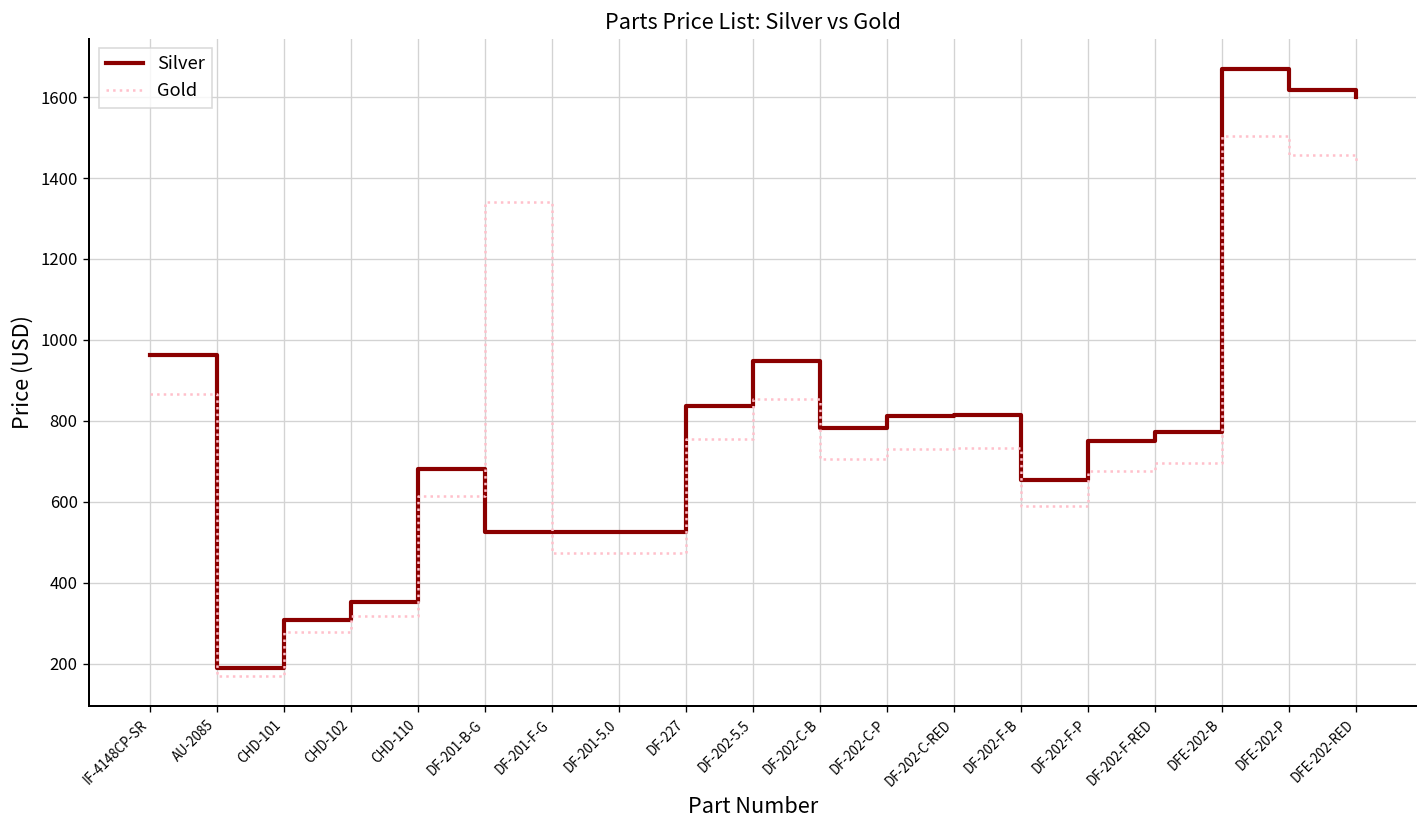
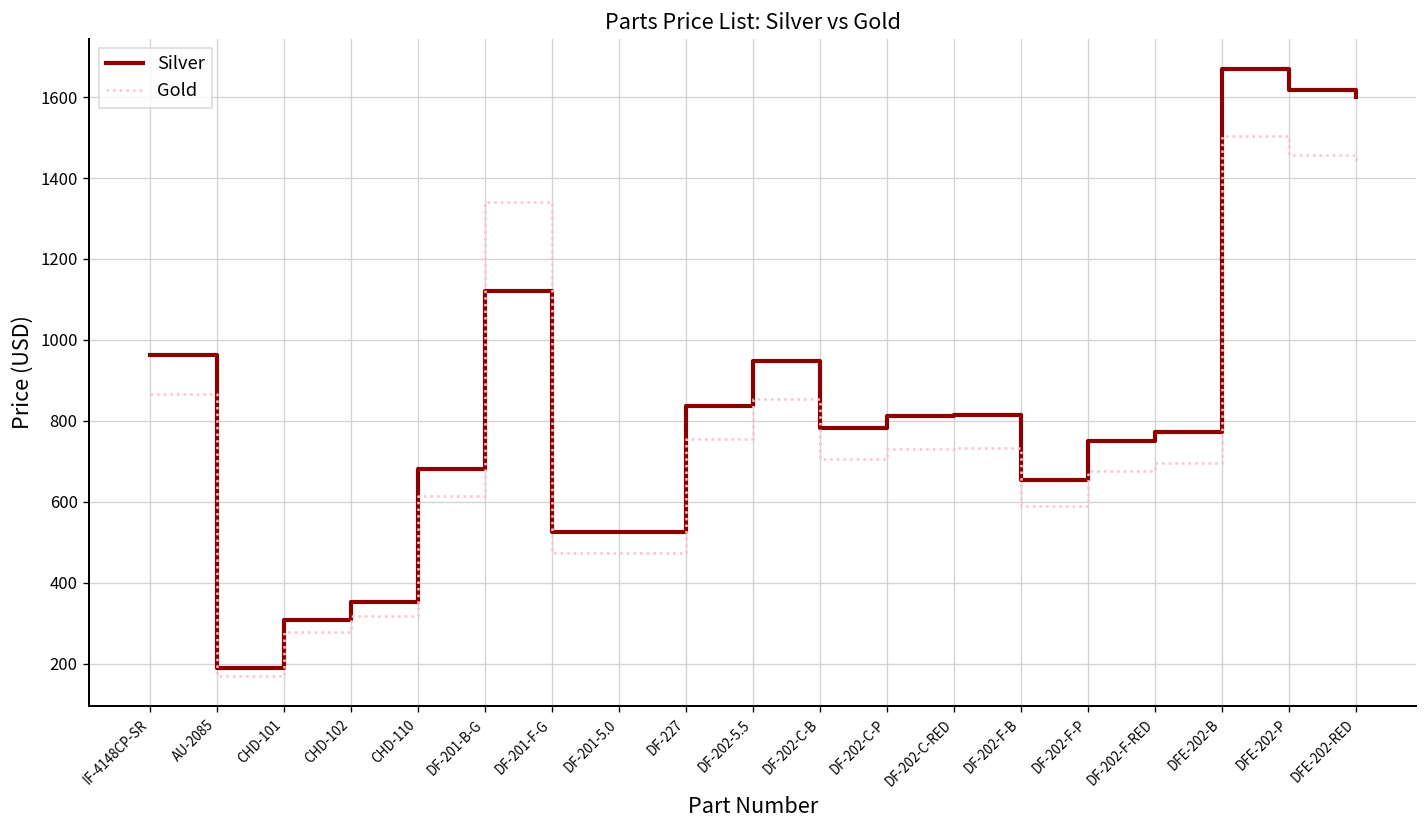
Silver, DF-201-B-G: 530 -> 1120
